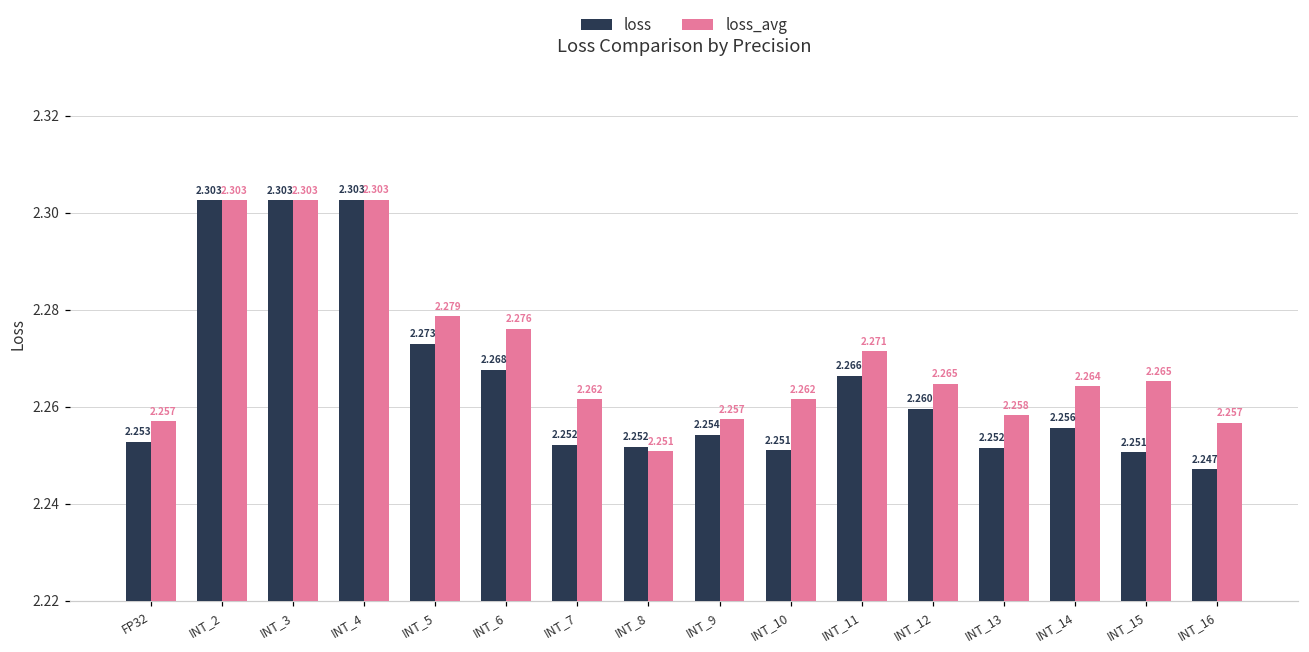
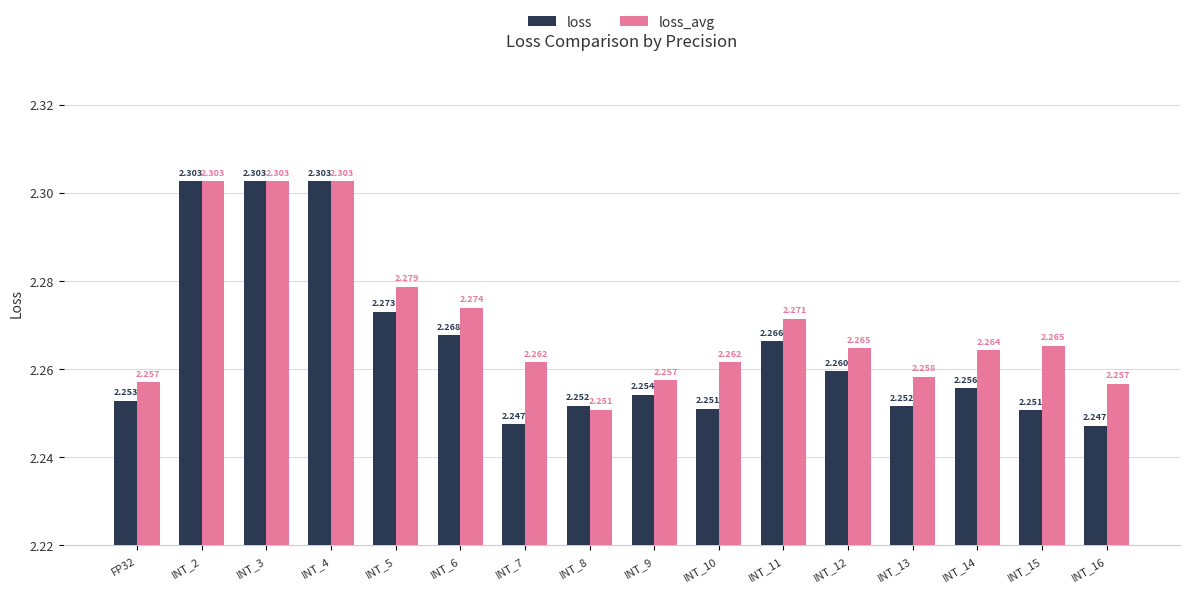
loss_avg, INT_6: 2.276 -> 2.274
loss, INT_7: 2.252 -> 2.247
